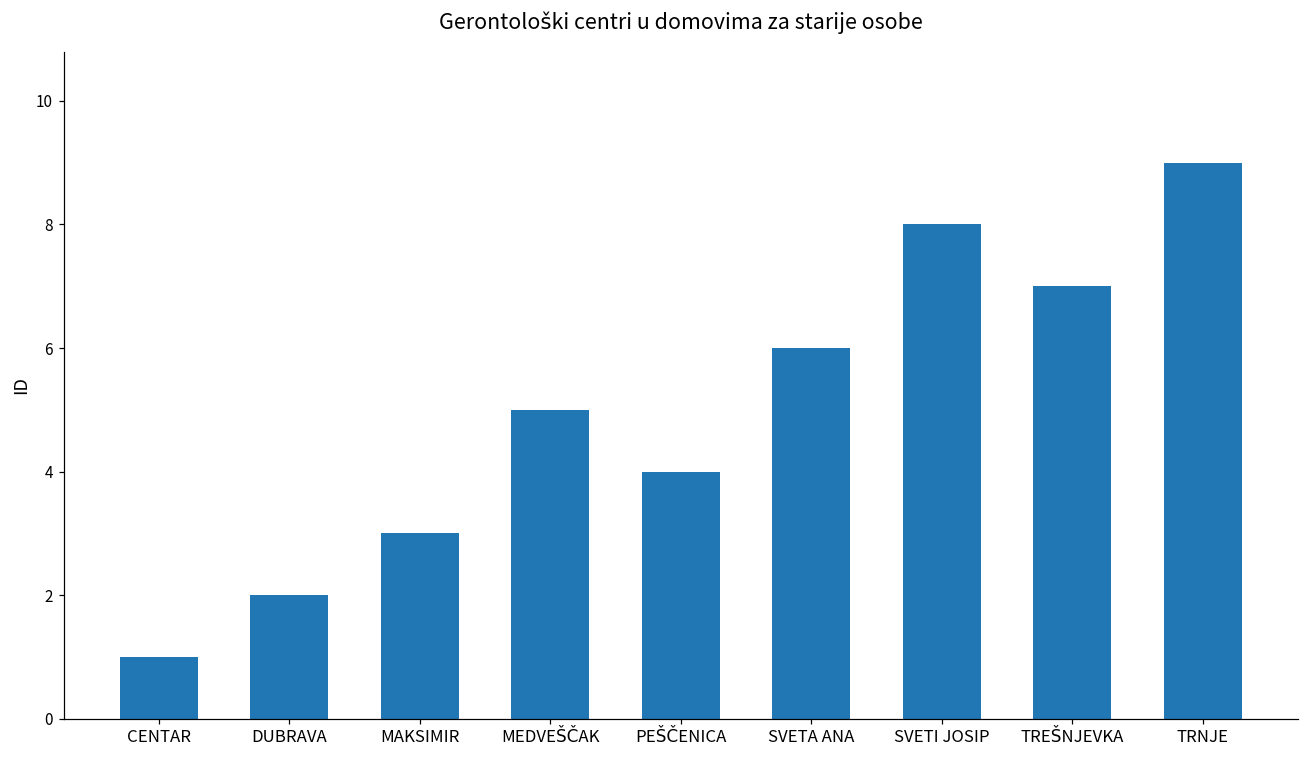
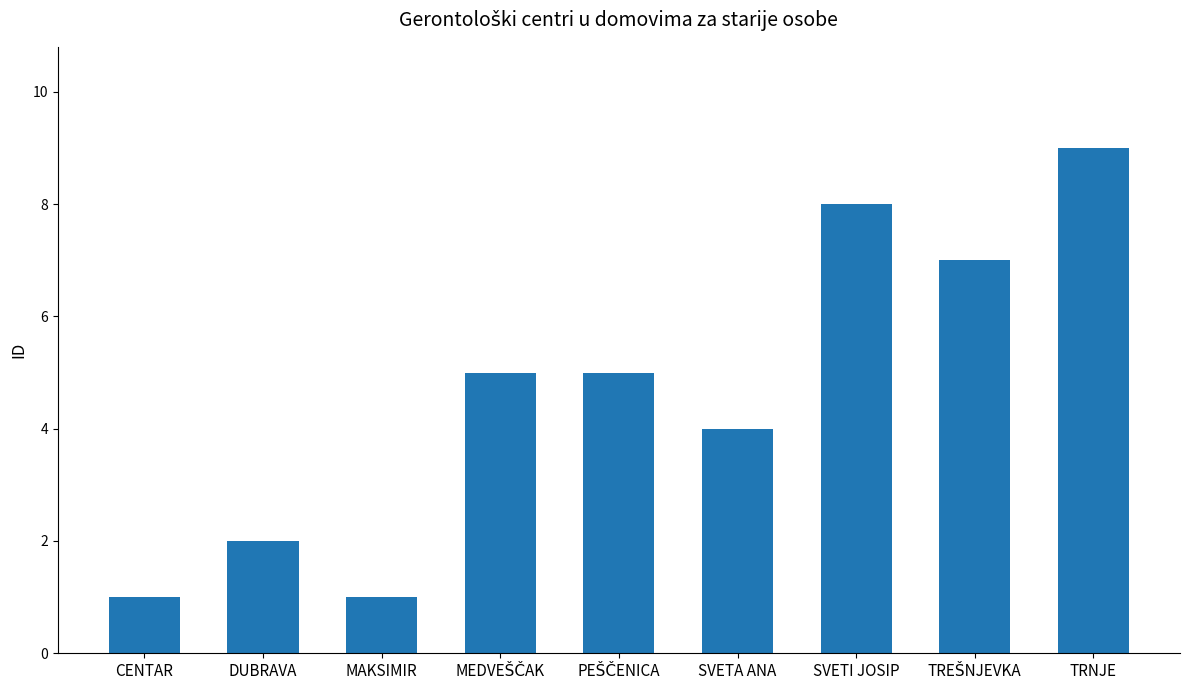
MAKSIMIR: 3 -> 1
PEŠČENICA: 4 -> 5
SVETA ANA: 6 -> 4
